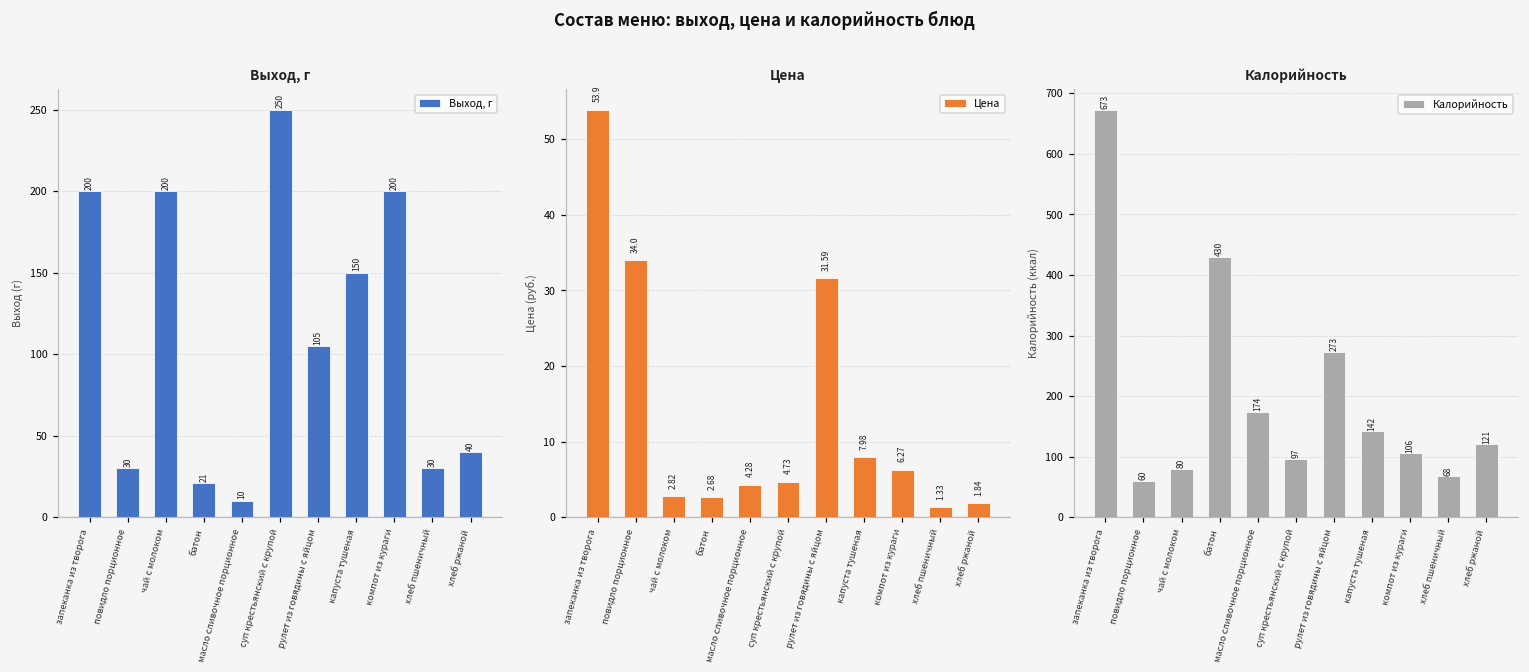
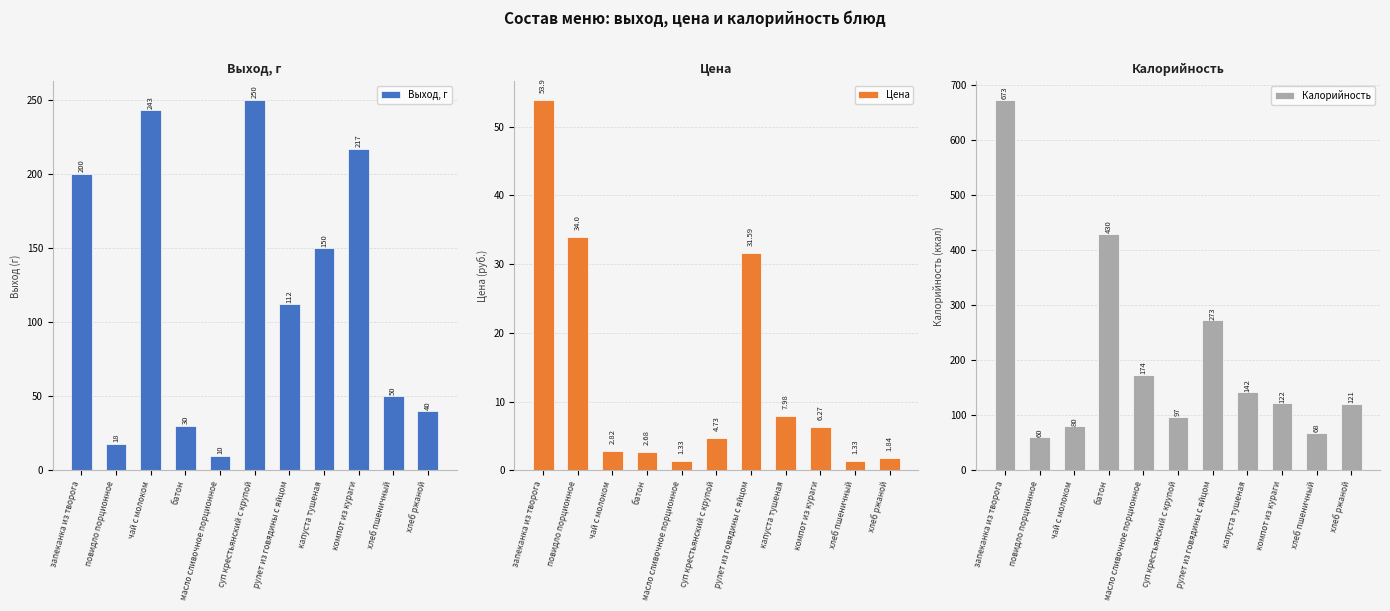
Выход, г, повидло порционное: 30 -> 18
Выход, г, чай с молоком: 200 -> 243
Выход, г, батон: 21 -> 30
Выход, г, рулет из говядины с яйцом: 105 -> 112
Выход, г, компот из кураги: 200 -> 217
Выход, г, хлеб пшеничный: 30 -> 50
Цена, масло сливочное порционное: 4.28 -> 1.33
Калорийность, компот из кураги: 106 -> 122
